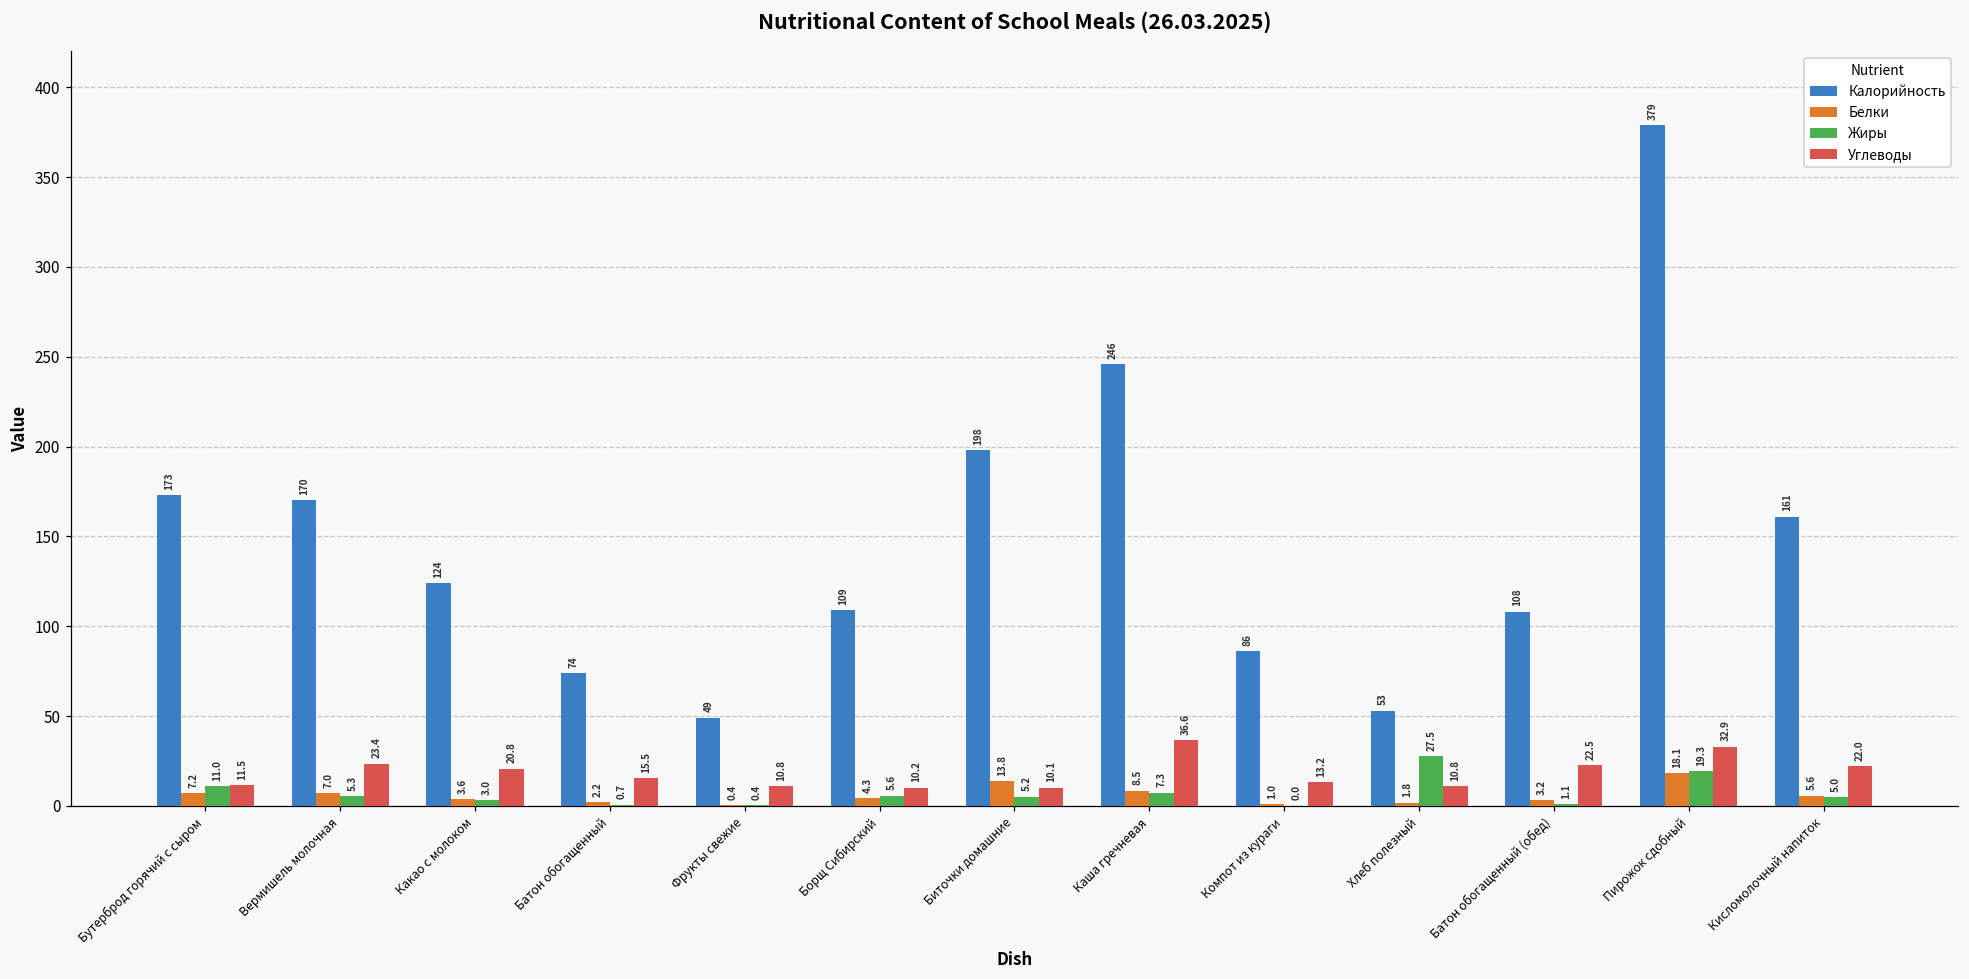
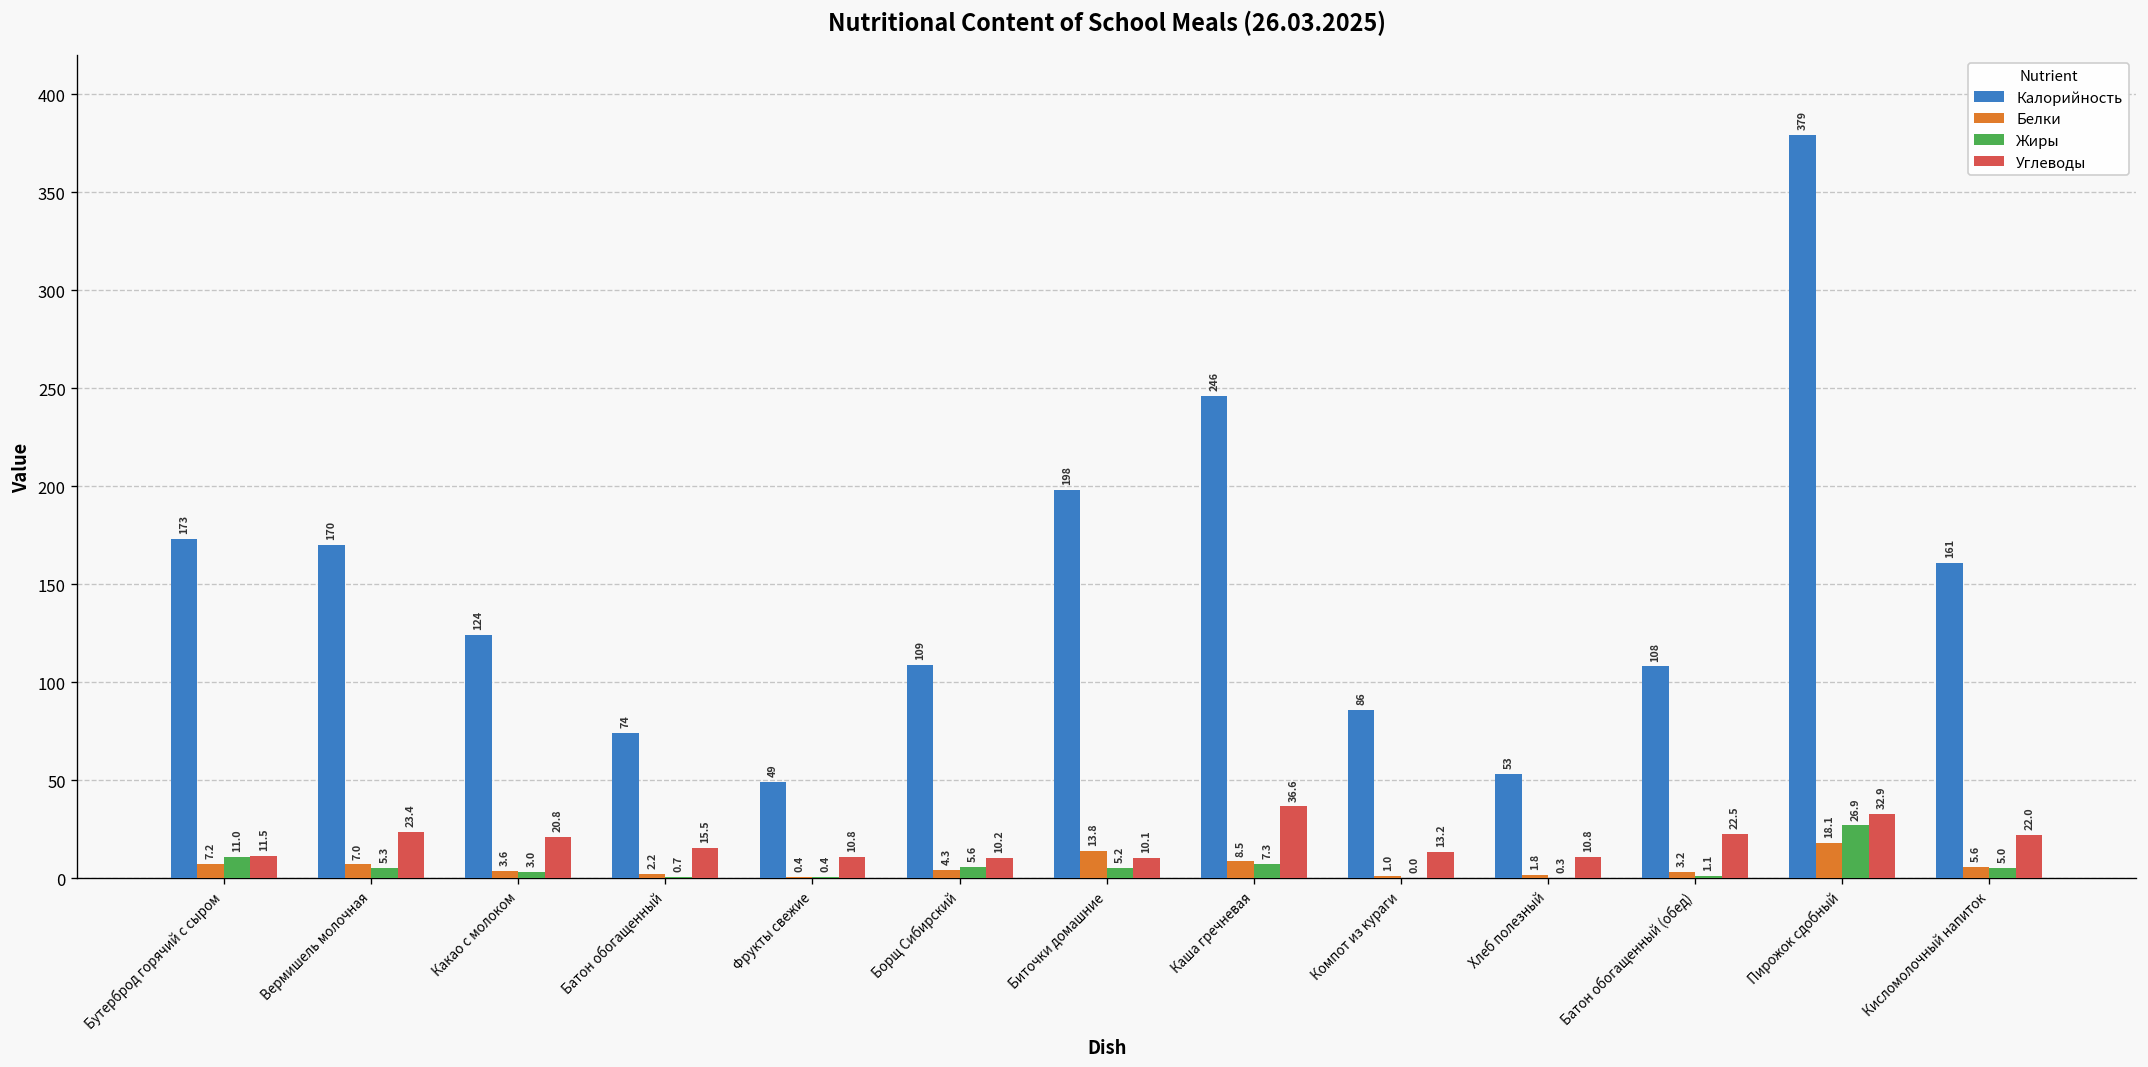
Жиры, Хлеб полезный: 27.5 -> 0.3
Жиры, Пирожок сдобный: 19.3 -> 26.9
